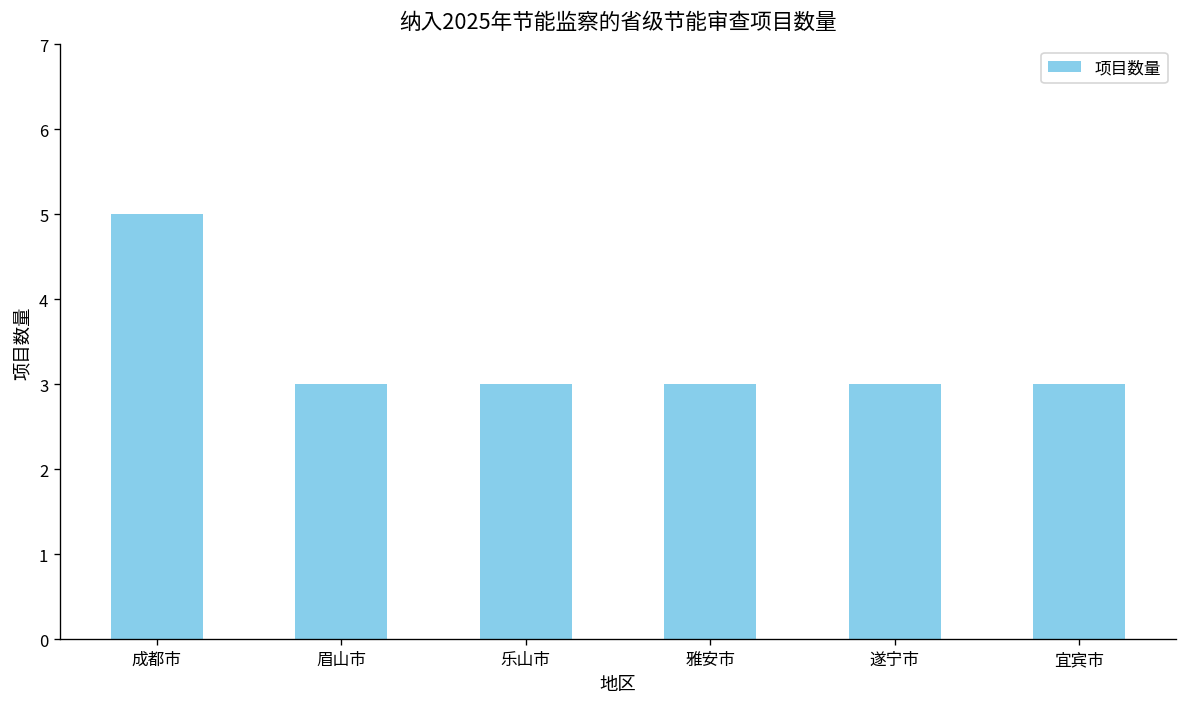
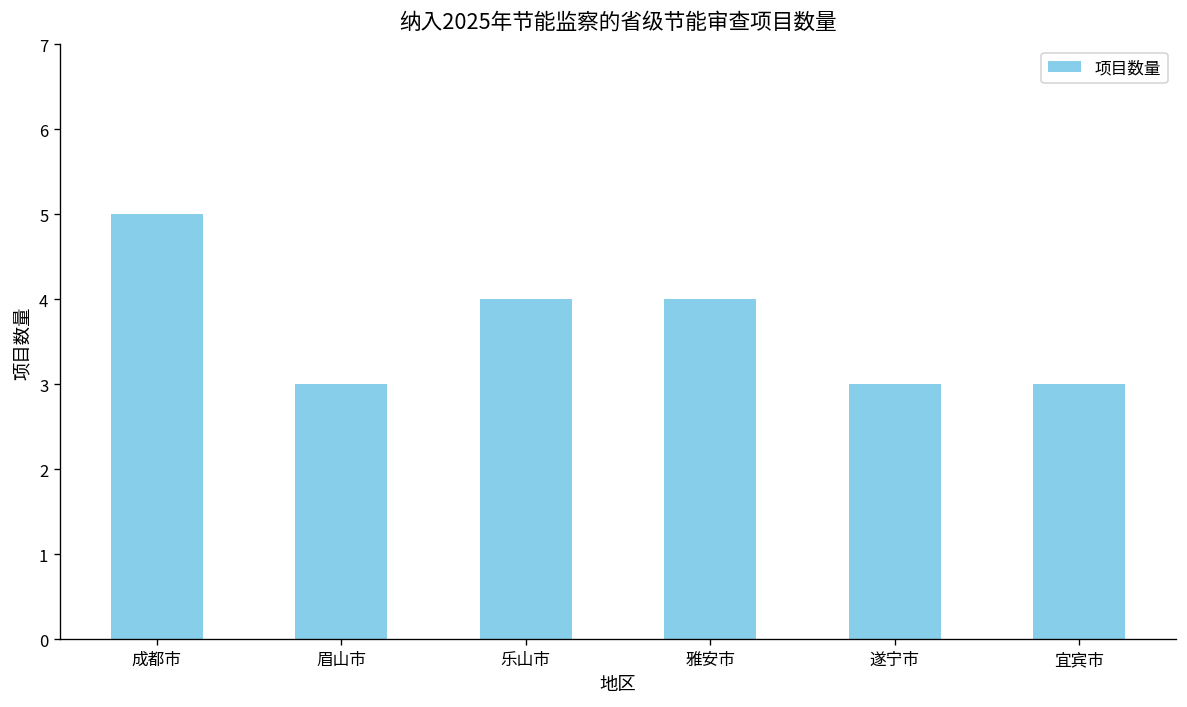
乐山市: 3 -> 4
雅安市: 3 -> 4
